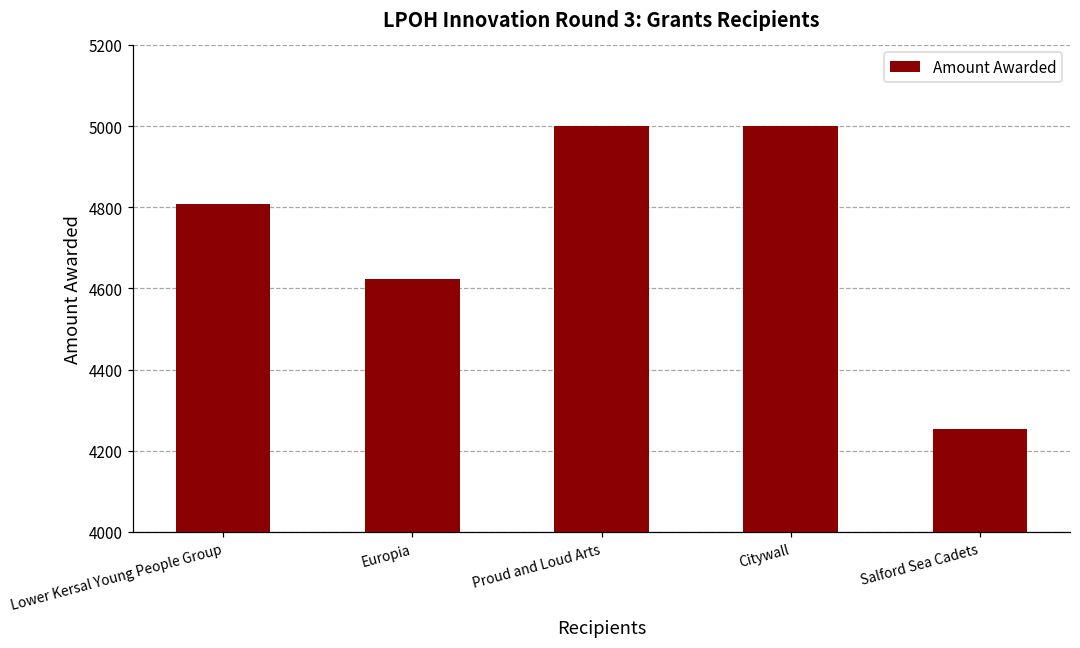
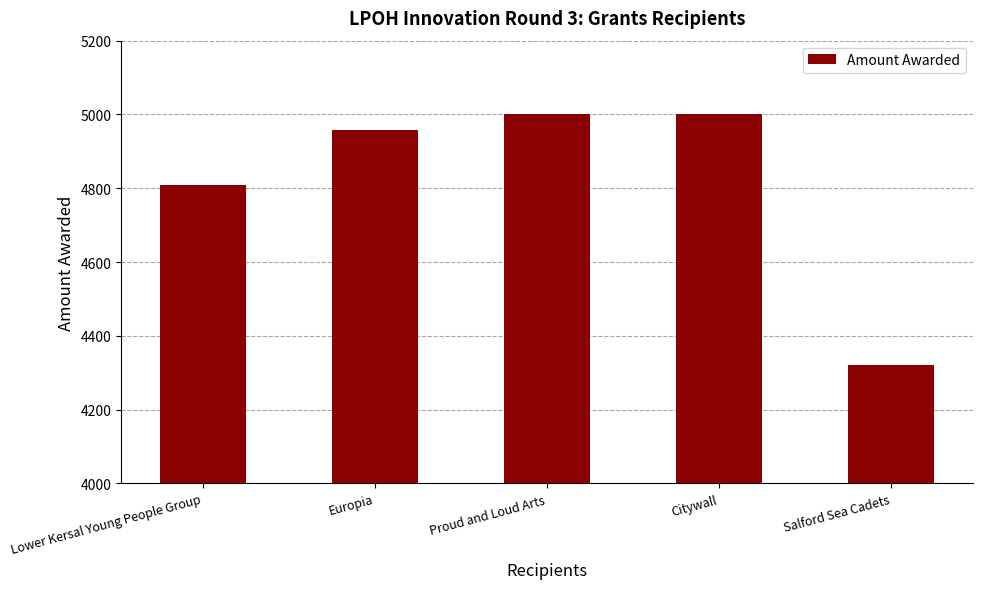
Europia: 4620 -> 4960
Salford Sea Cadets: 4250 -> 4320
